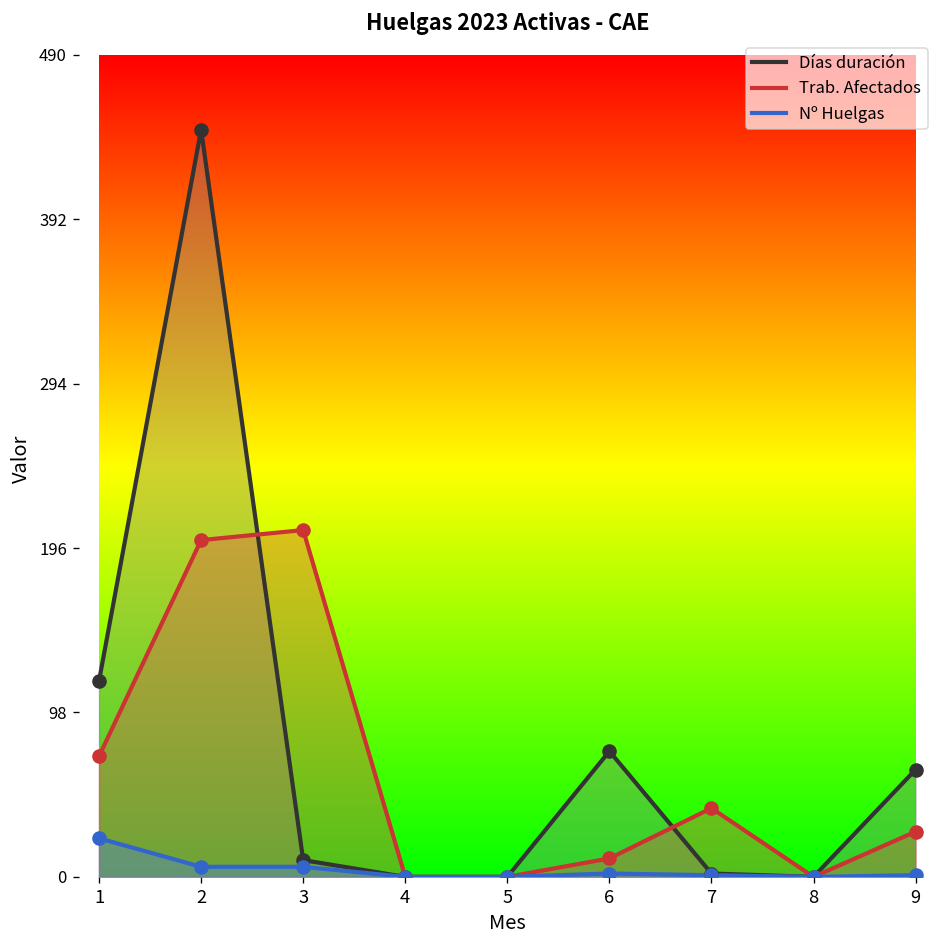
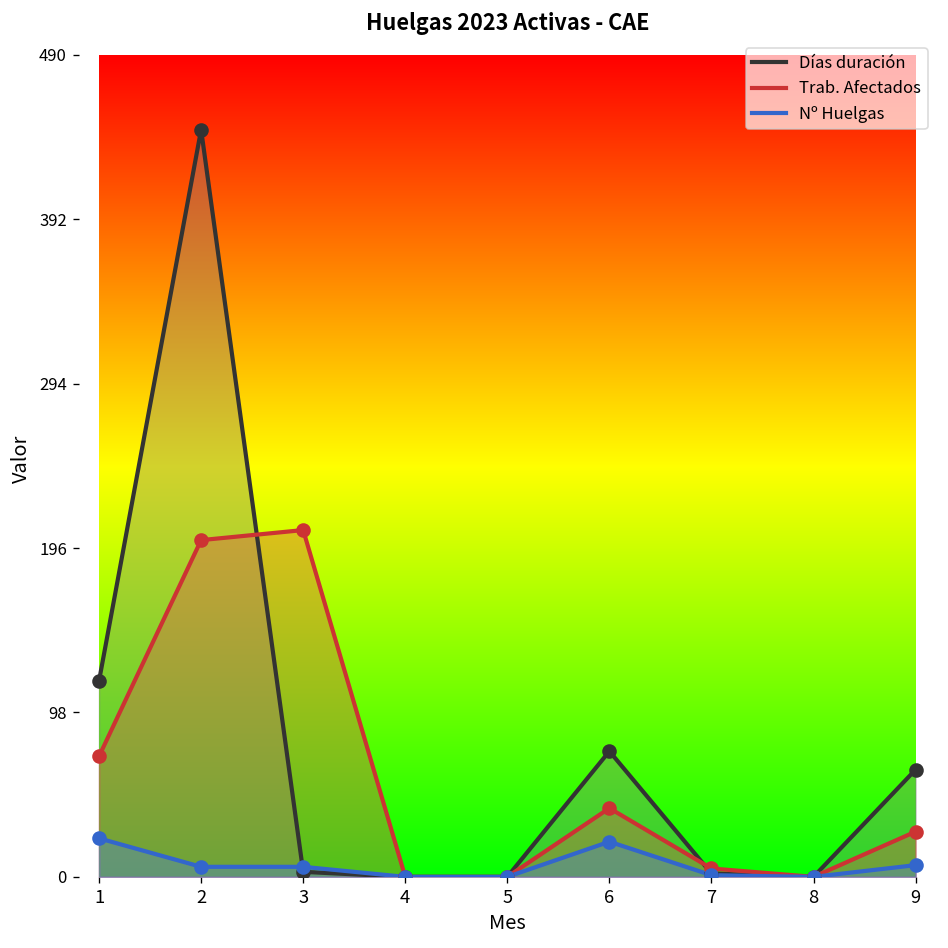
Días duración, 3: 10 -> 3
Trab. Afectados, 6: 11 -> 41
Nº Huelgas, 6: 2 -> 21
Trab. Afectados, 7: 41 -> 5
Nº Huelgas, 9: 1 -> 7
